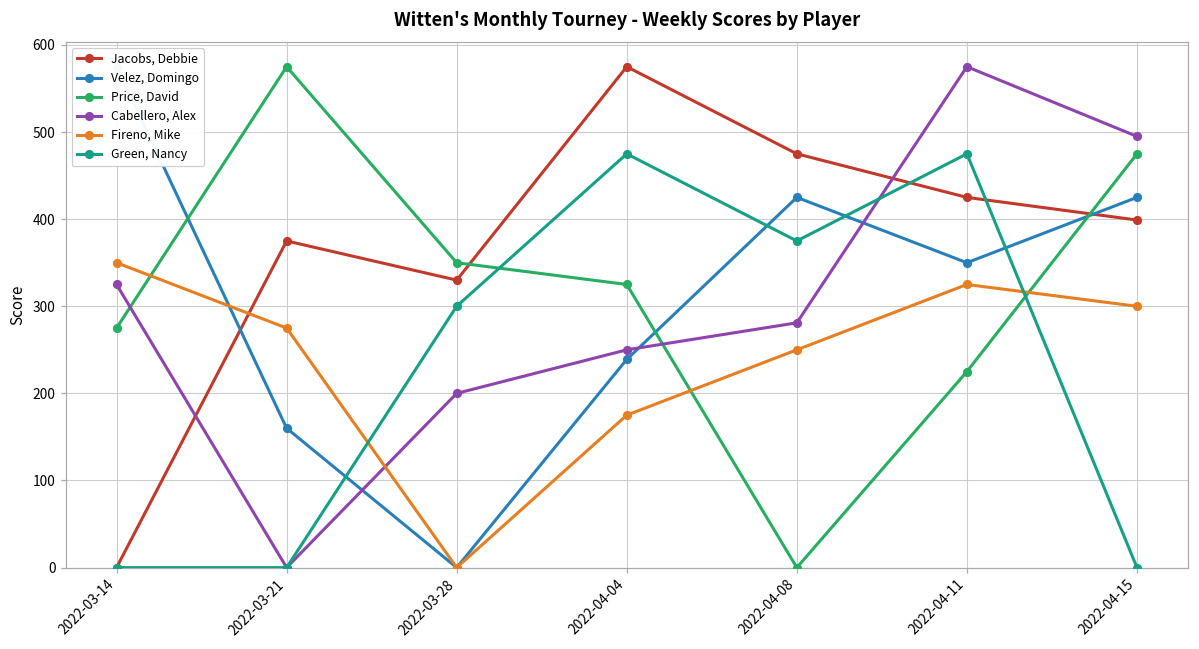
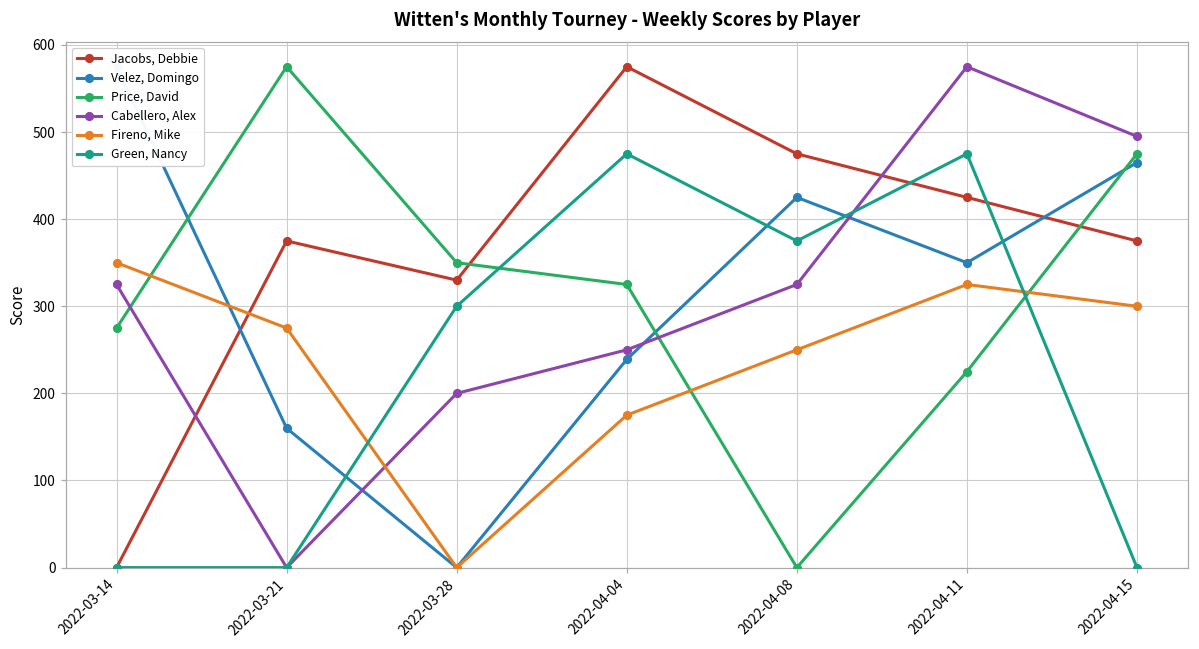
Cabellero, Alex, 2022-04-08: 280 -> 330
Jacobs, Debbie, 2022-04-15: 400 -> 380
Velez, Domingo, 2022-04-15: 430 -> 470
